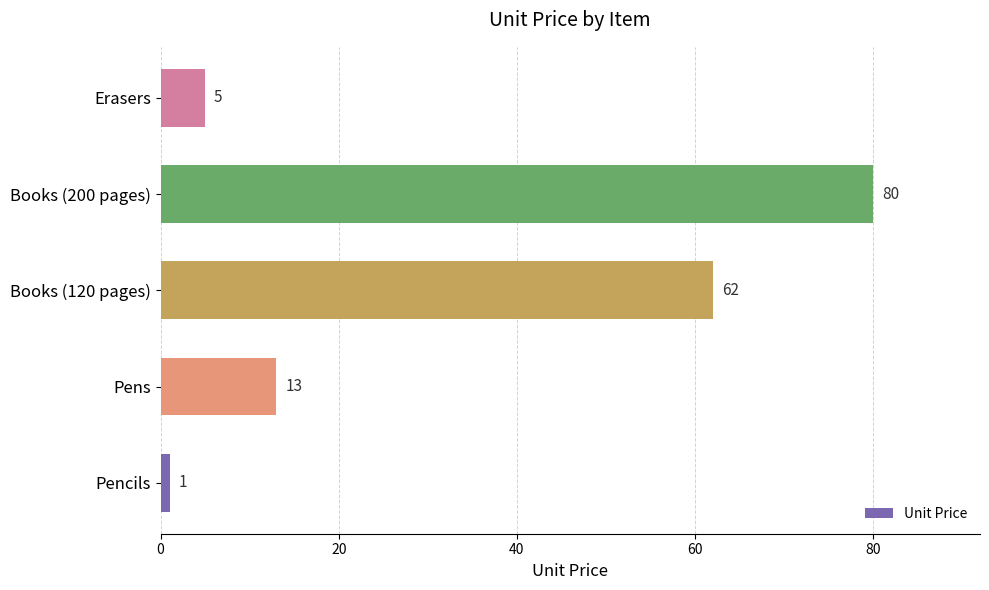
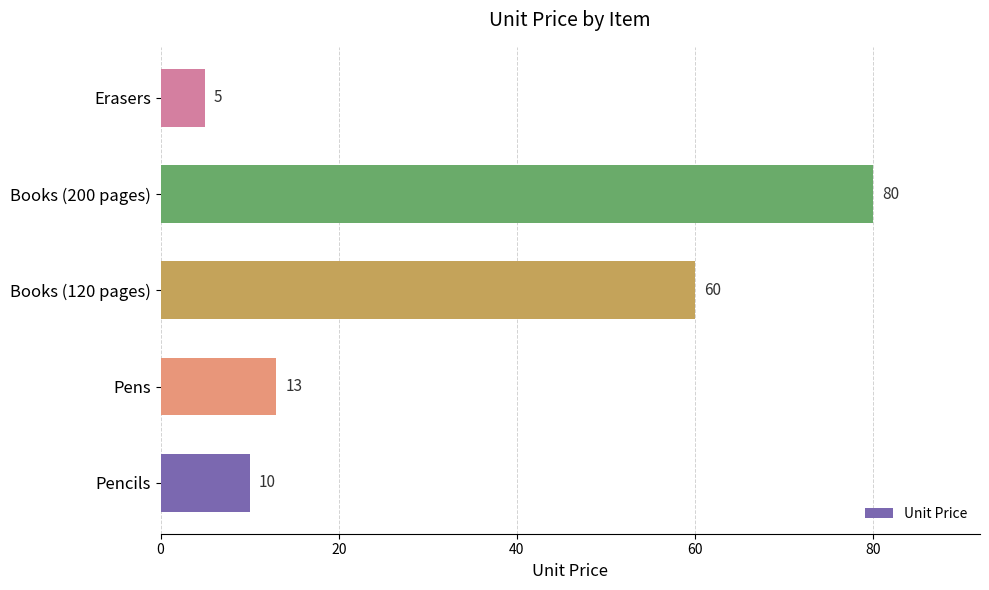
Books (120 pages): 62 -> 60
Pencils: 1 -> 10
